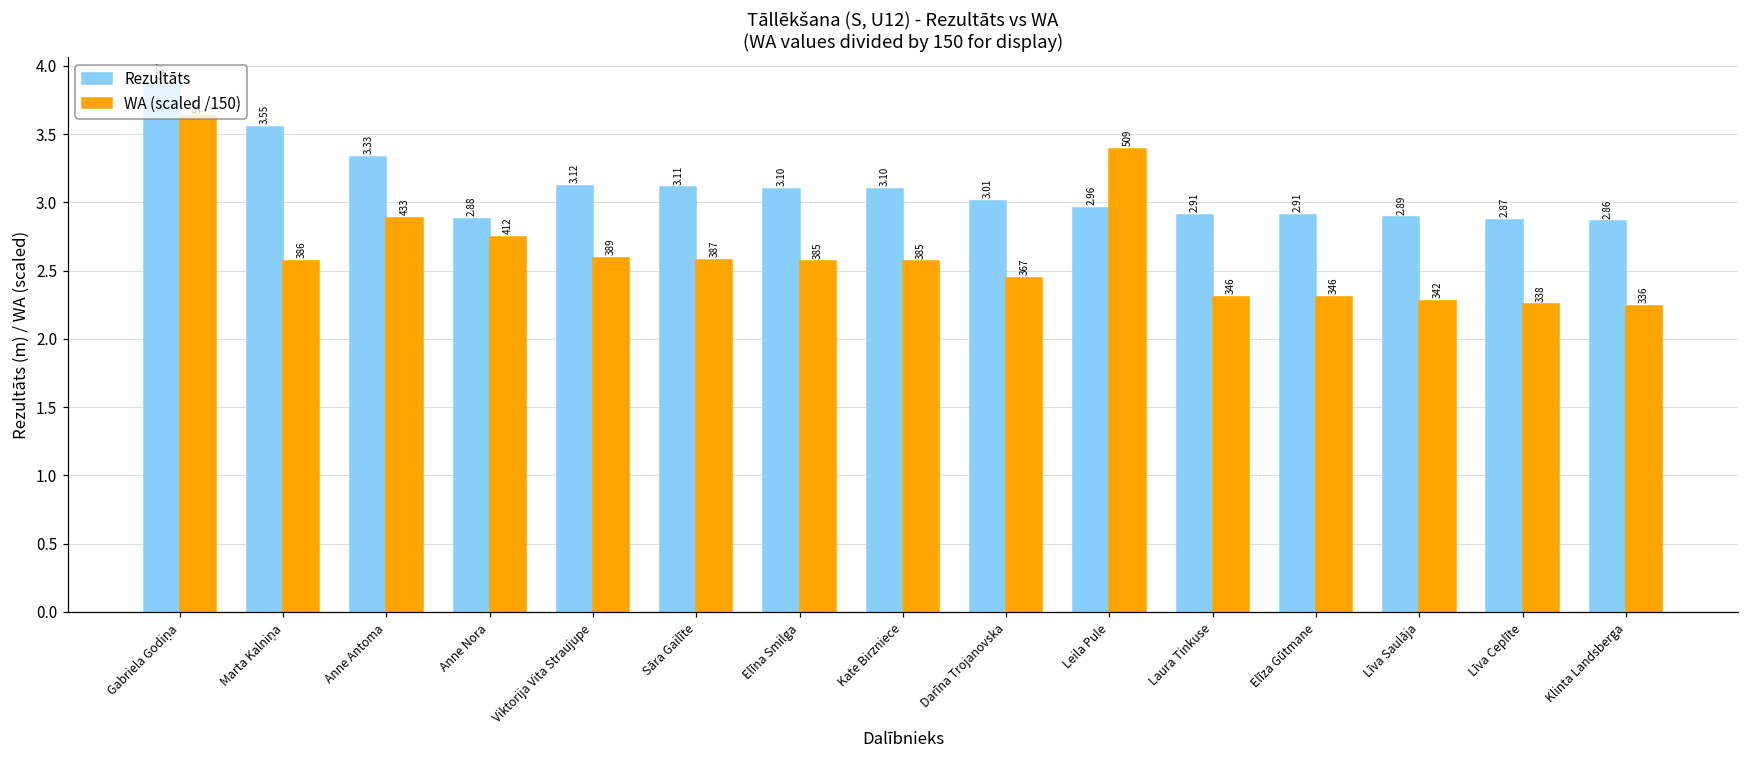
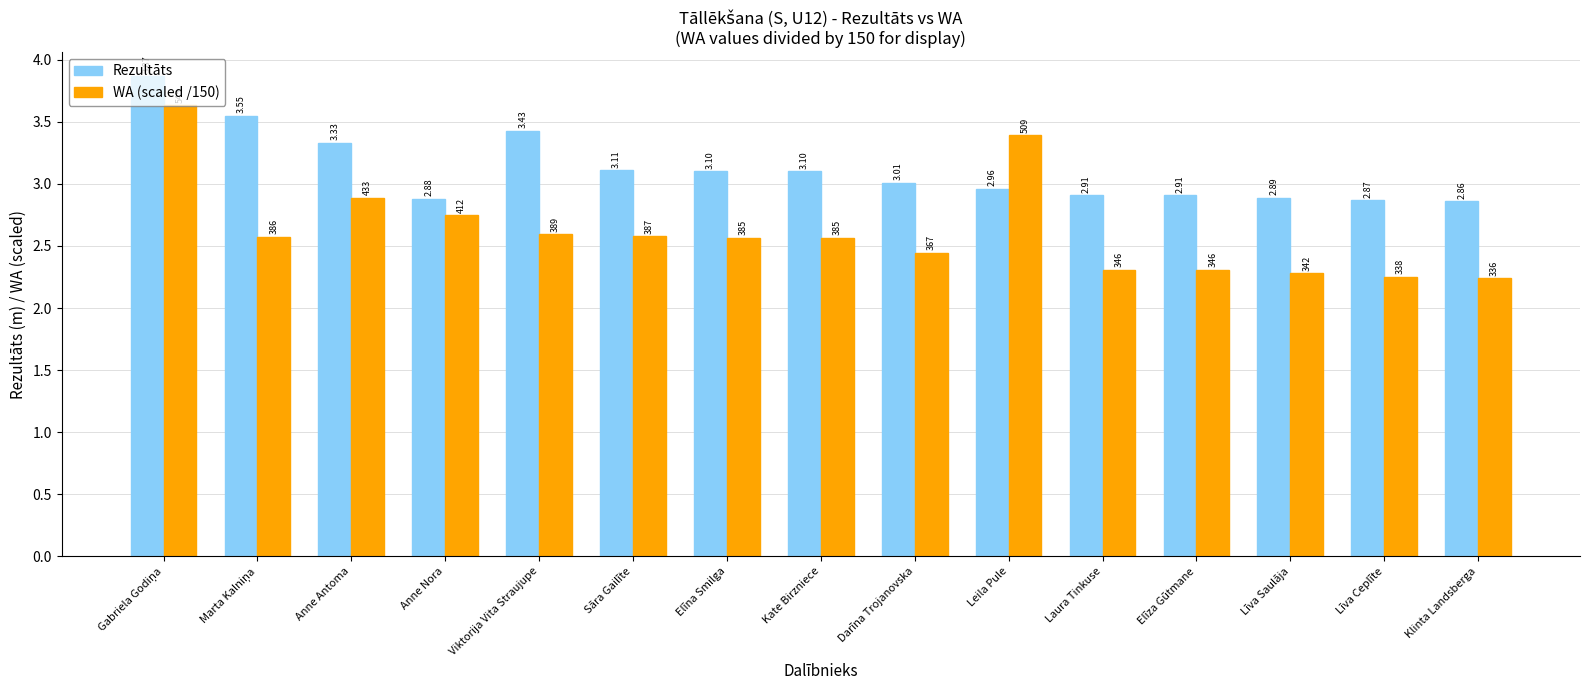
Rezultāts, Viktorija Vita Straujupe: 3.12 -> 3.43
